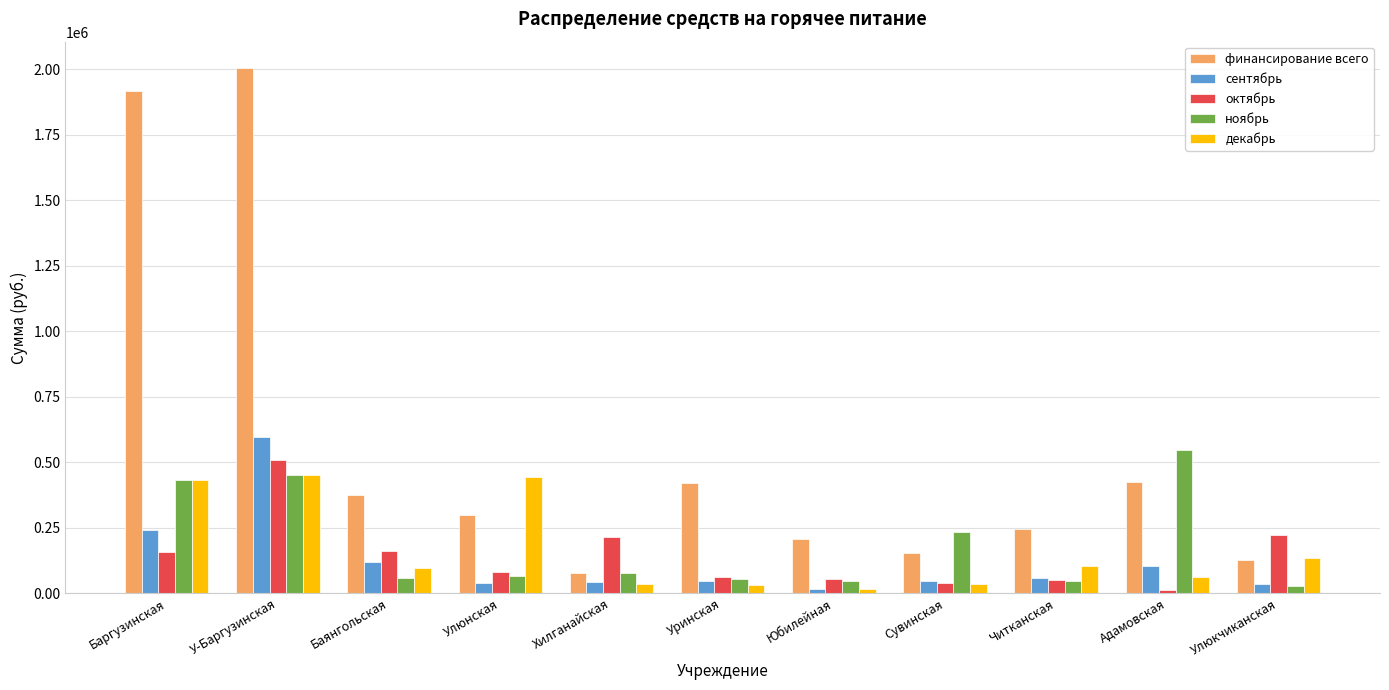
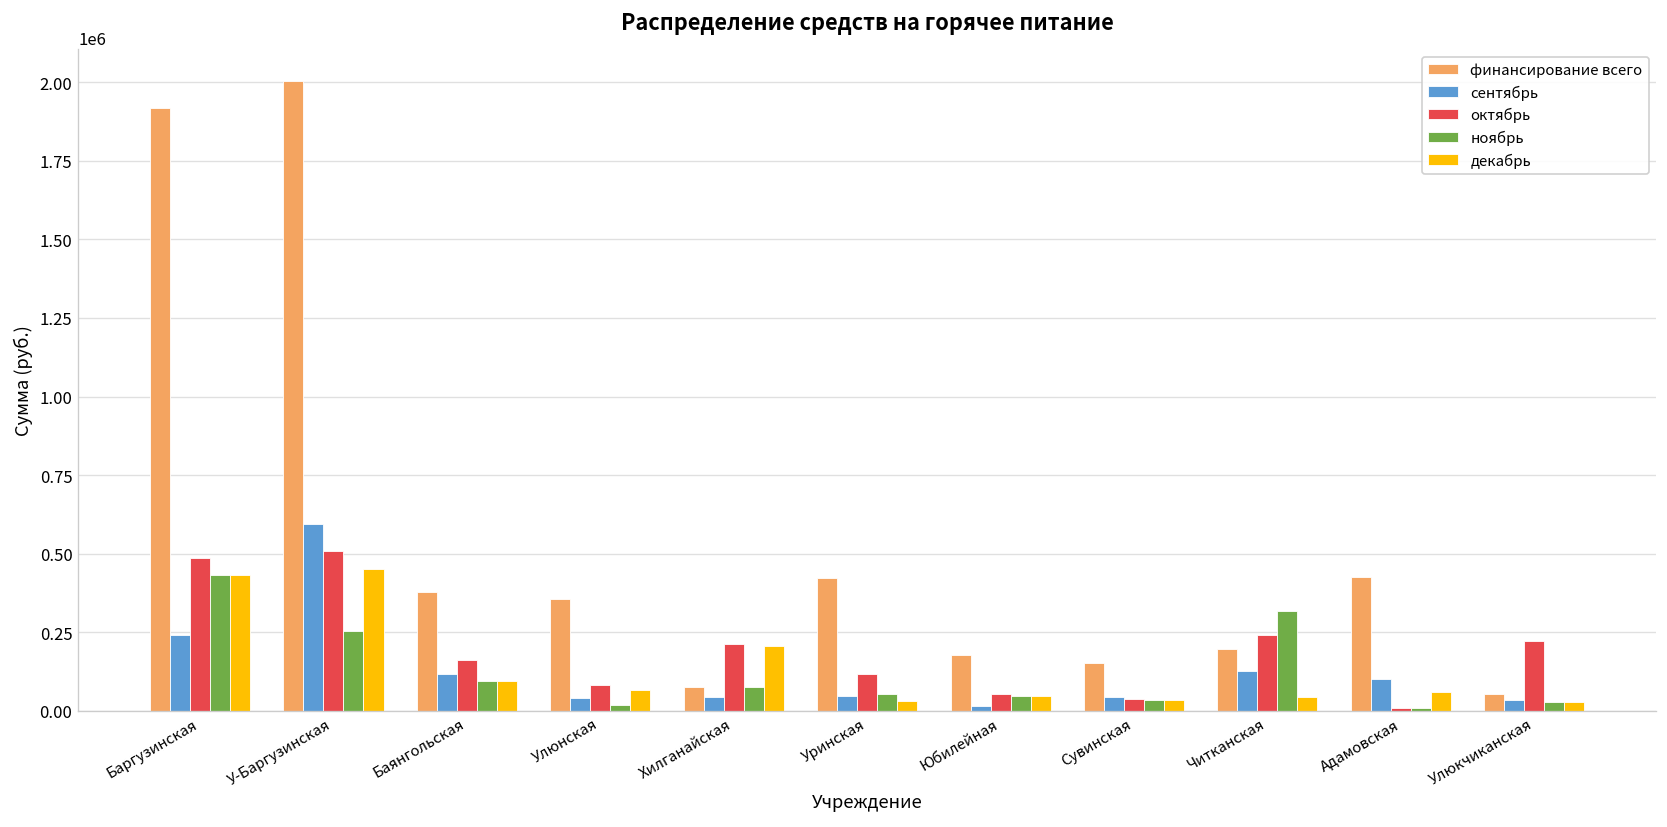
октябрь, Баргузинская: 160000 -> 490000
ноябрь, У-Баргузинская: 450000 -> 250000
ноябрь, Баянгольская: 60000 -> 100000
финансирование всего, Улюнская: 300000 -> 360000
ноябрь, Улюнская: 70000 -> 20000
декабрь, Улюнская: 440000 -> 70000
декабрь, Хилганайская: 30000 -> 200000
октябрь, Уринская: 60000 -> 120000
финансирование всего, Юбилейная: 210000 -> 180000
декабрь, Юбилейная: 20000 -> 50000
ноябрь, Сувинская: 230000 -> 30000
финансирование всего, Читканская: 240000 -> 200000
сентябрь, Читканская: 60000 -> 130000
октябрь, Читканская: 50000 -> 240000
ноябрь, Читканская: 40000 -> 320000
декабрь, Читканская: 100000 -> 40000
ноябрь, Адамовская: 550000 -> 10000
финансирование всего, Улюкчиканская: 130000 -> 50000
декабрь, Улюкчиканская: 140000 -> 30000
